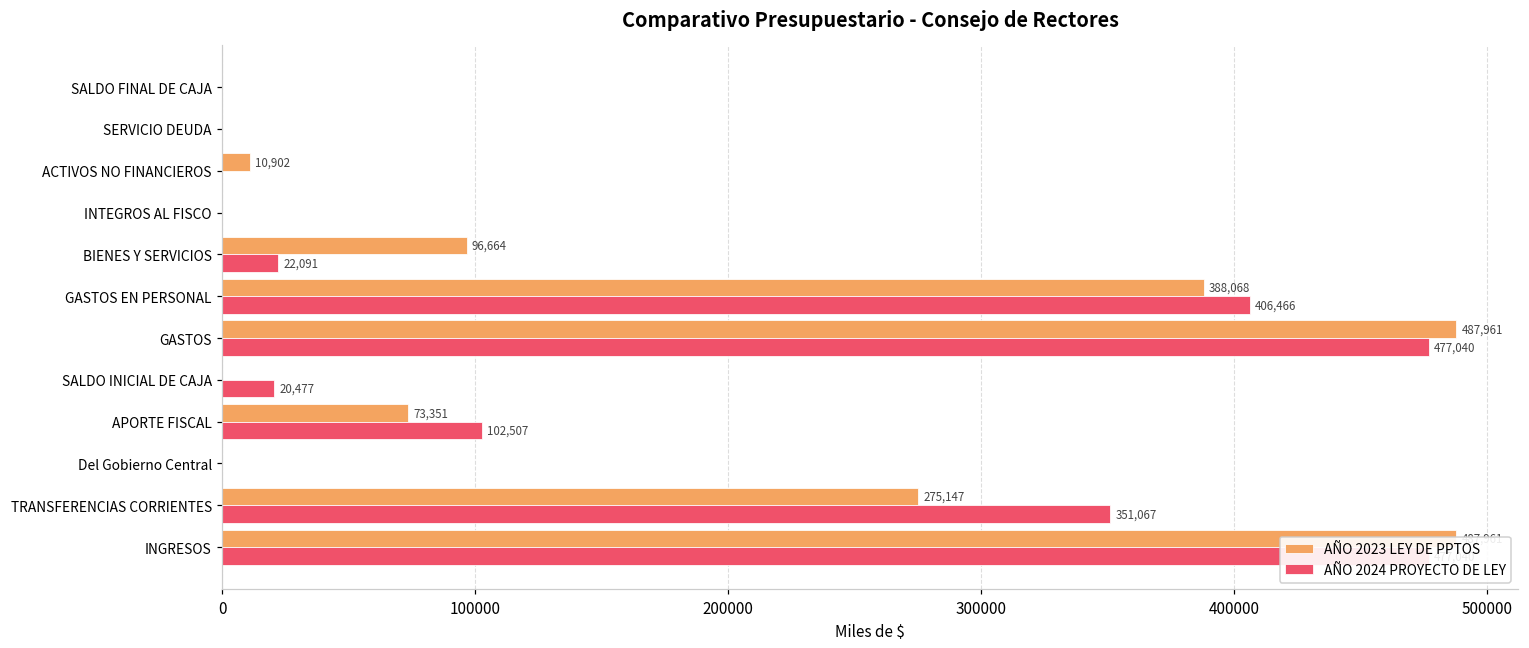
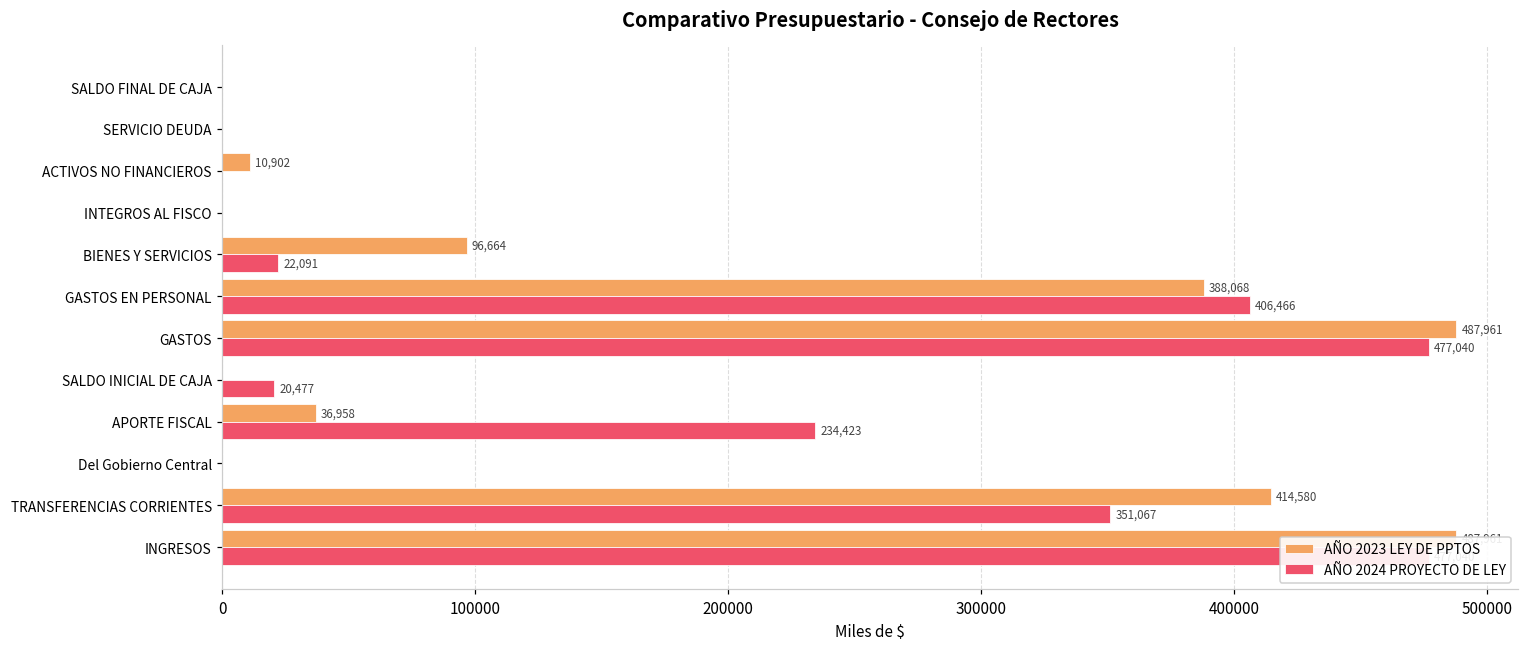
AÑO 2023 LEY DE PPTOS, APORTE FISCAL: 73,351 -> 36,958
AÑO 2024 PROYECTO DE LEY, APORTE FISCAL: 102,507 -> 234,423
AÑO 2023 LEY DE PPTOS, TRANSFERENCIAS CORRIENTES: 275,147 -> 414,580
